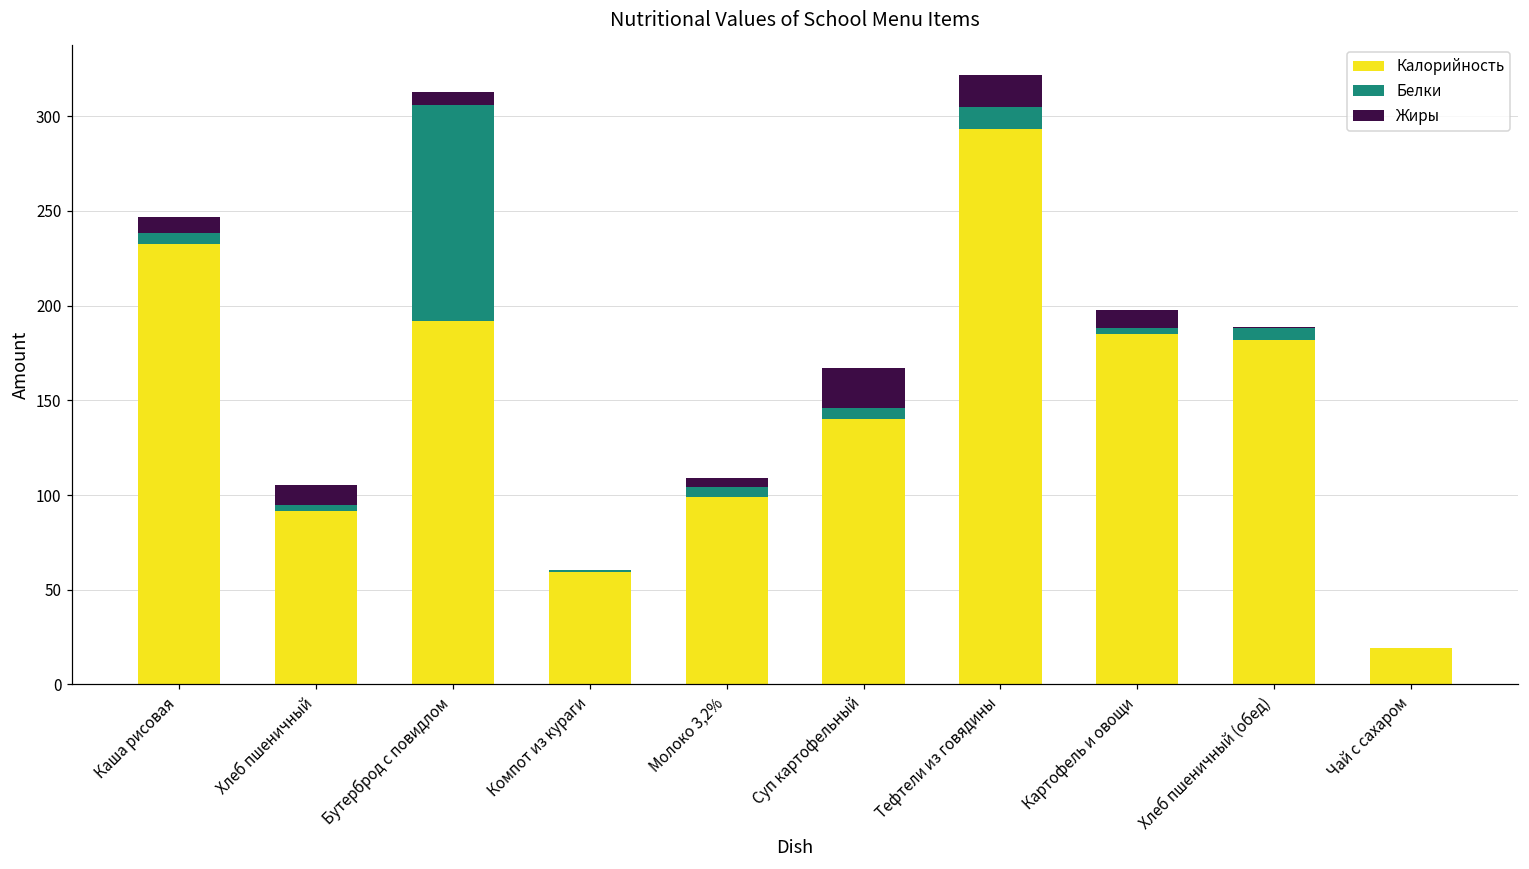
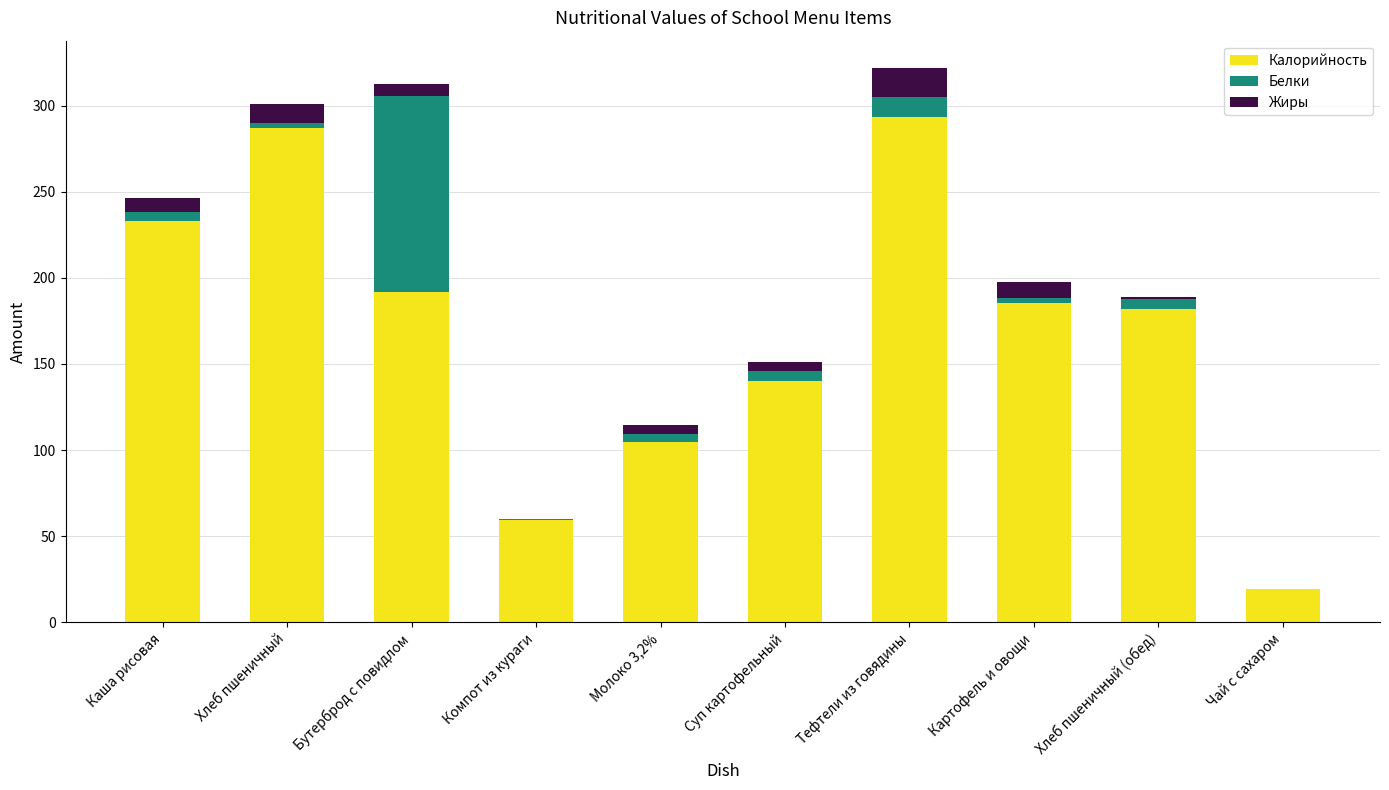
Калорийность, Хлеб пшеничный: 92 -> 287
Калорийность, Молоко 3,2%: 99 -> 104
Жиры, Суп картофельный: 21 -> 5
